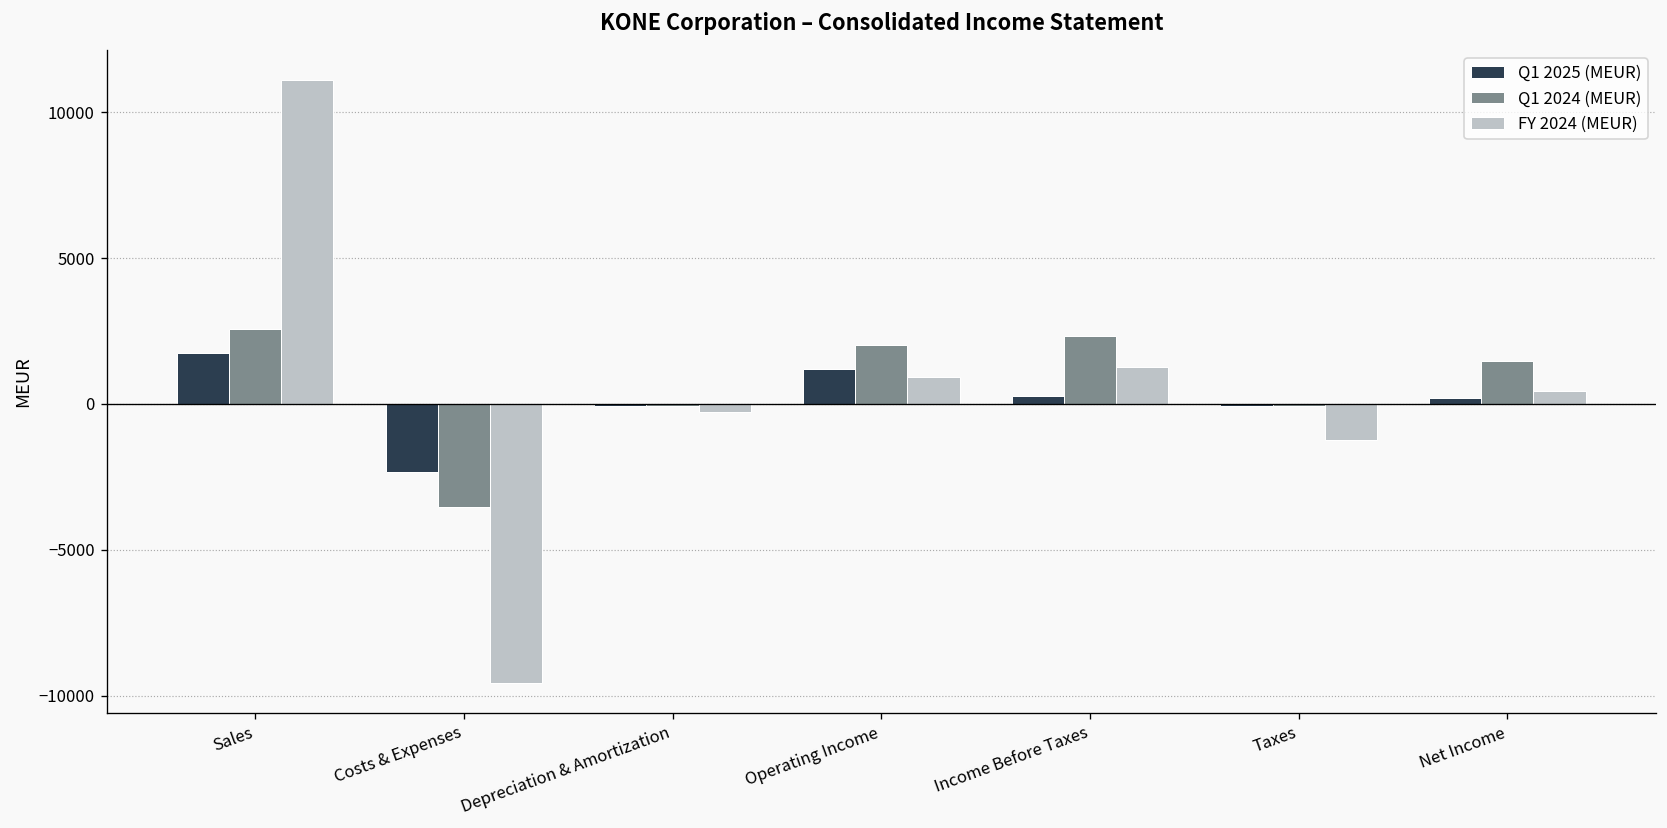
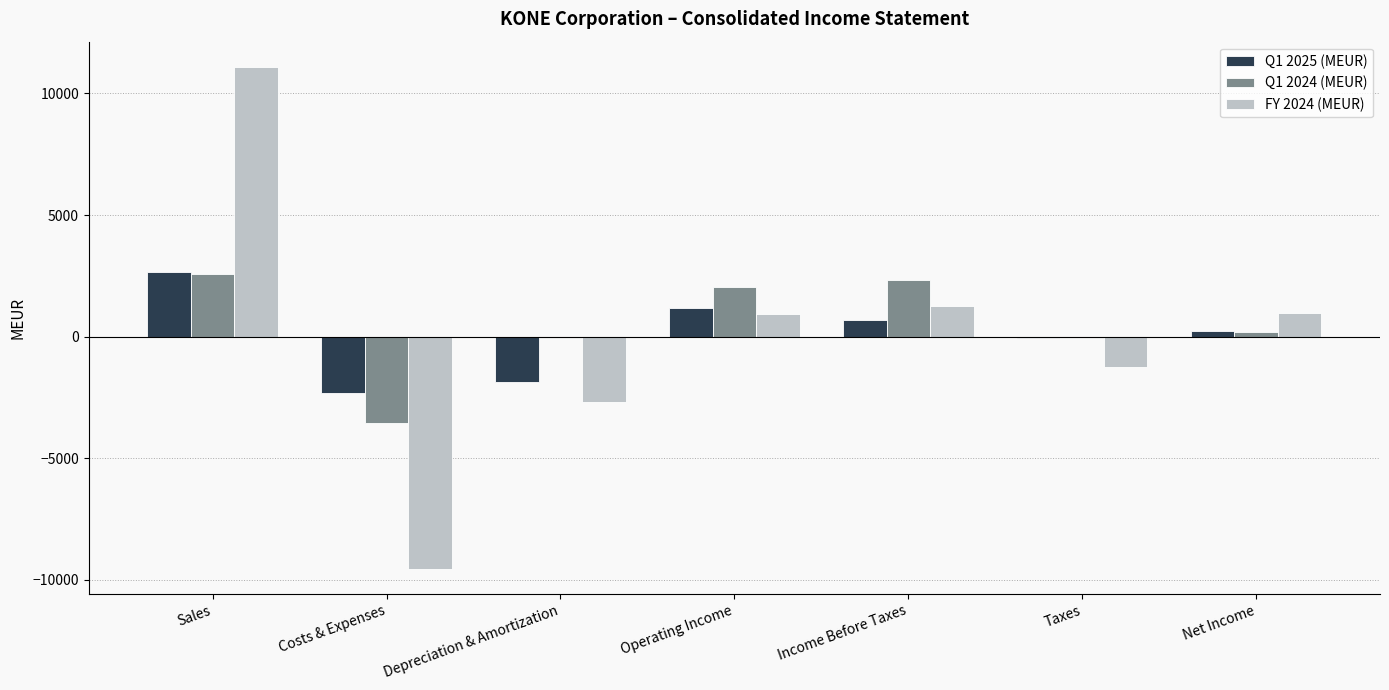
Q1 2025 (MEUR), Sales: 1800 -> 2700
Q1 2025 (MEUR), Depreciation & Amortization: -100 -> -1900
FY 2024 (MEUR), Depreciation & Amortization: -300 -> -2700
Q1 2025 (MEUR), Income Before Taxes: 300 -> 700
Q1 2024 (MEUR), Net Income: 1500 -> 200
FY 2024 (MEUR), Net Income: 400 -> 1000
